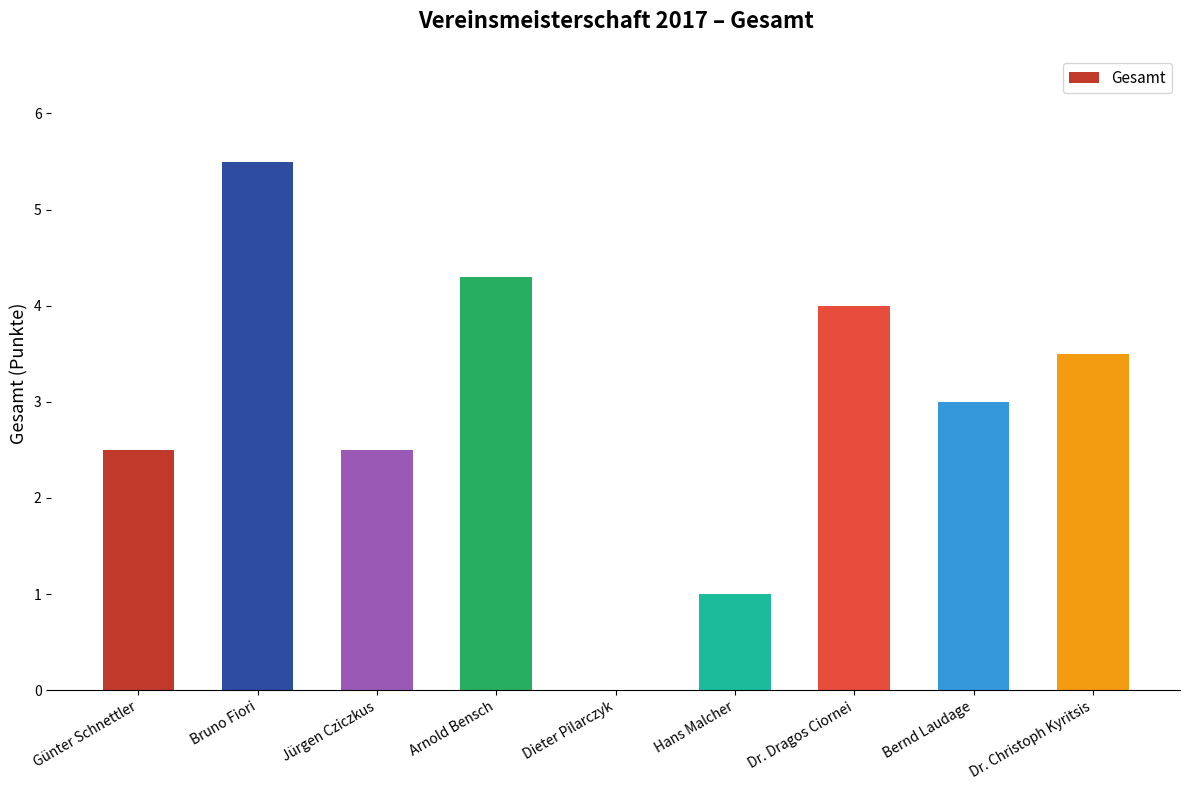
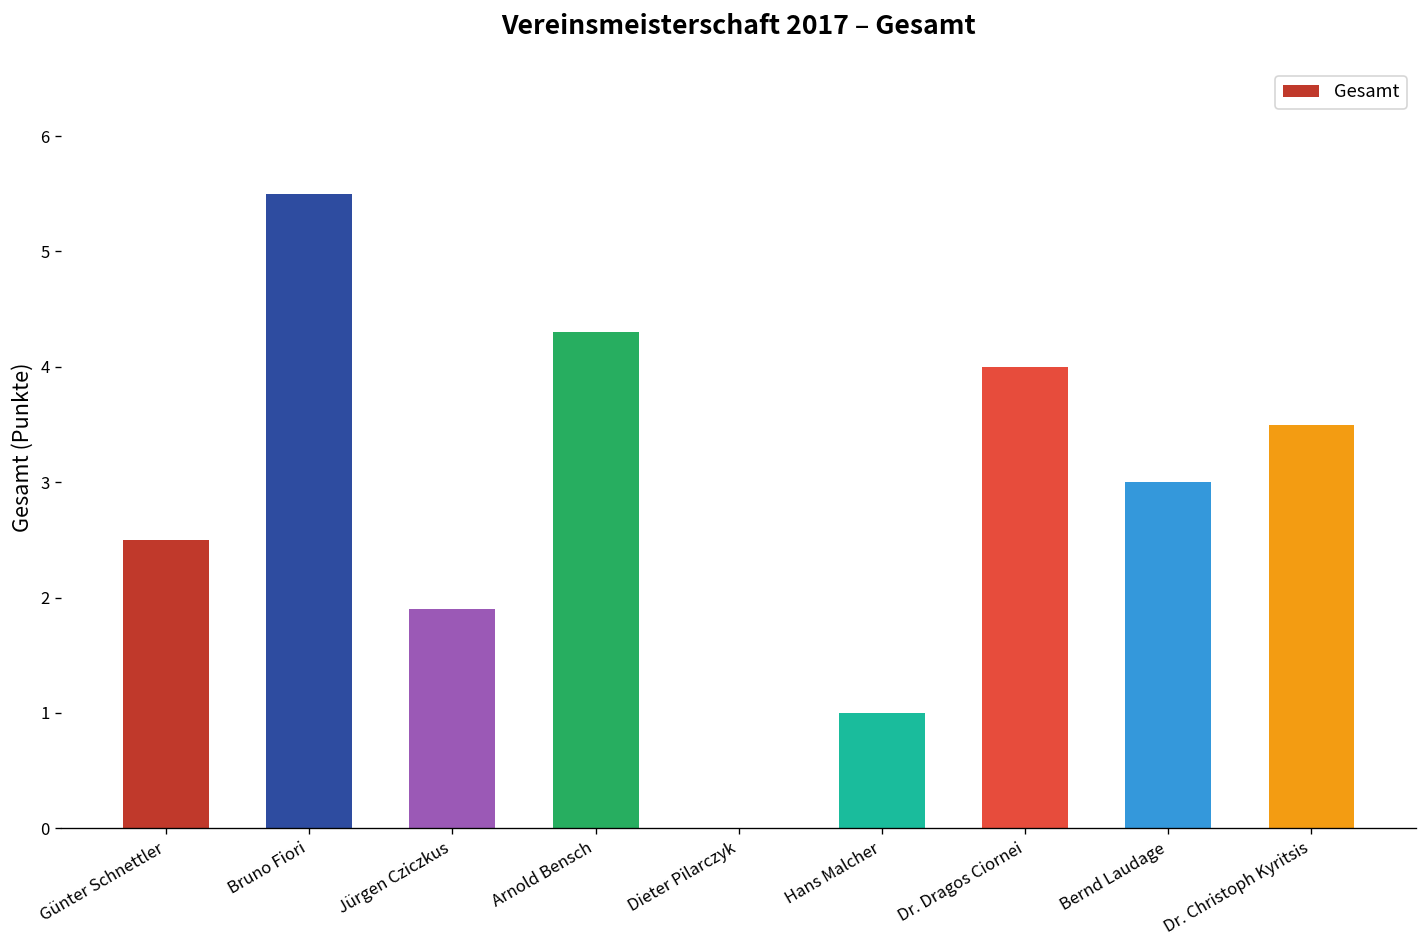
Jürgen Cziczkus: 2.5 -> 1.9
